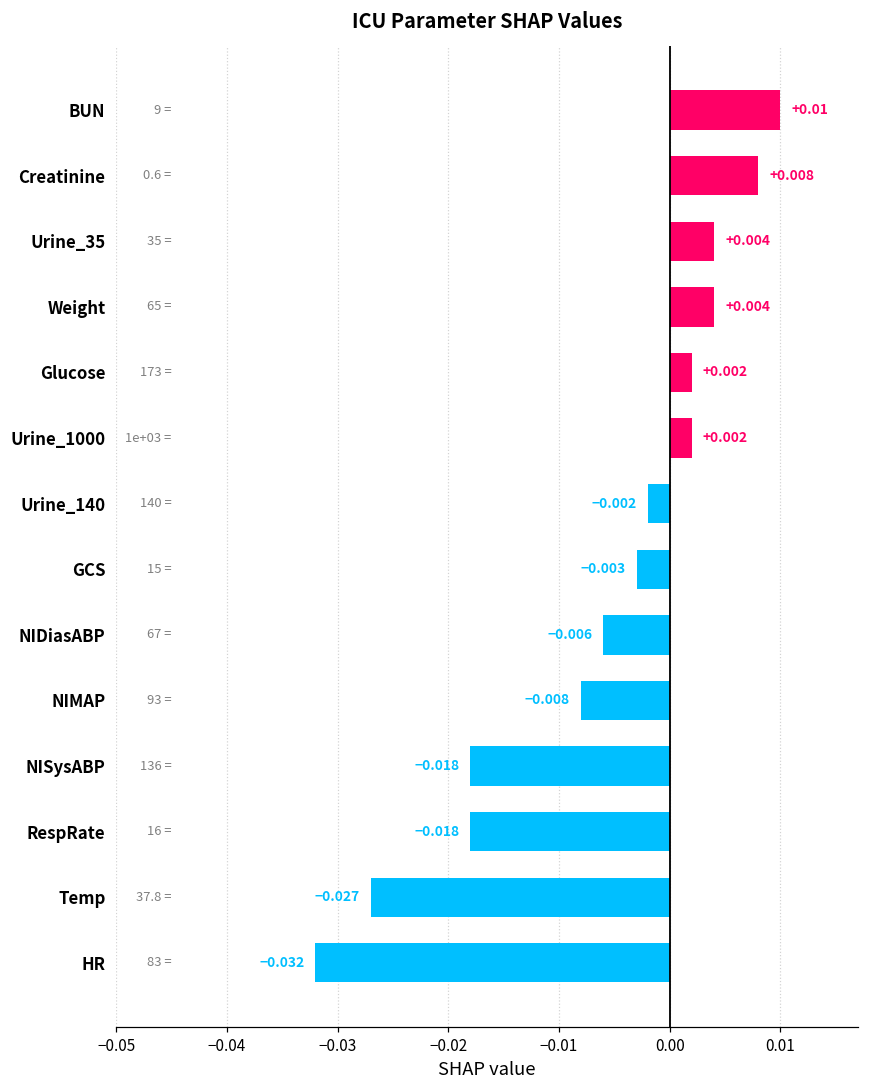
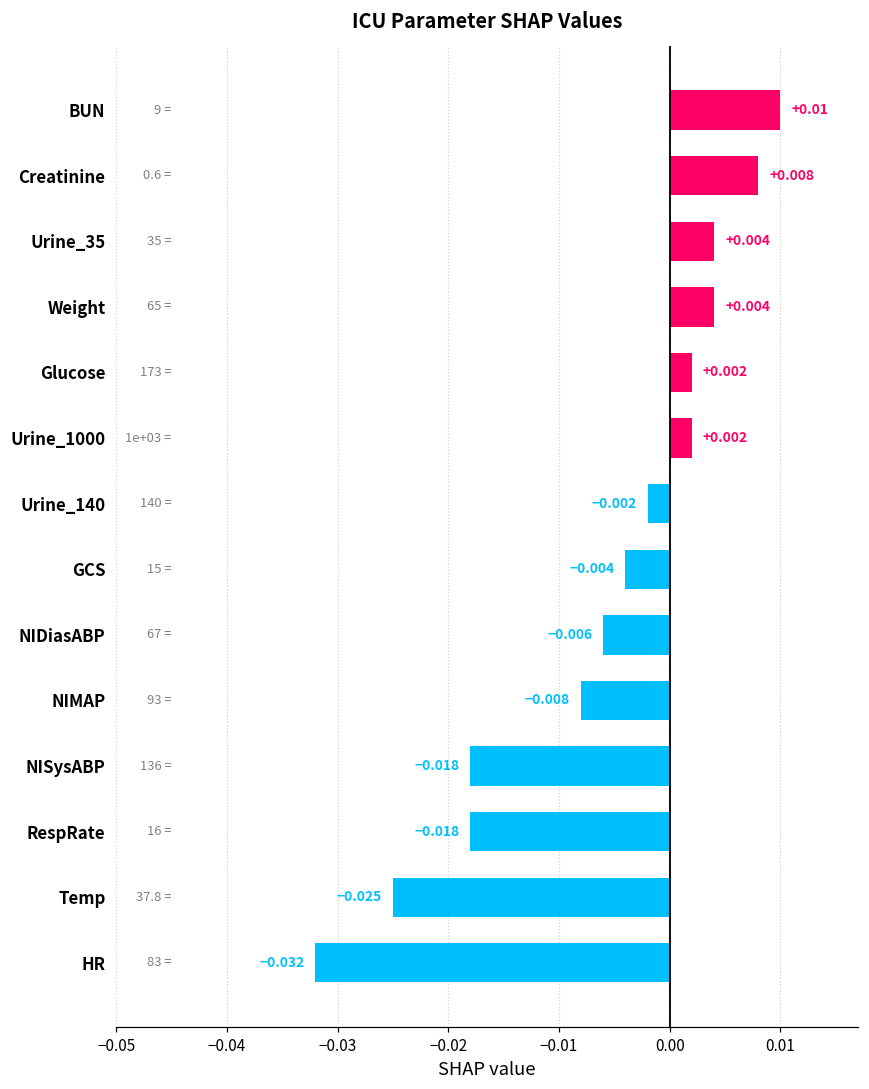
GCS: -0.003 -> -0.004
Temp: -0.027 -> -0.025
